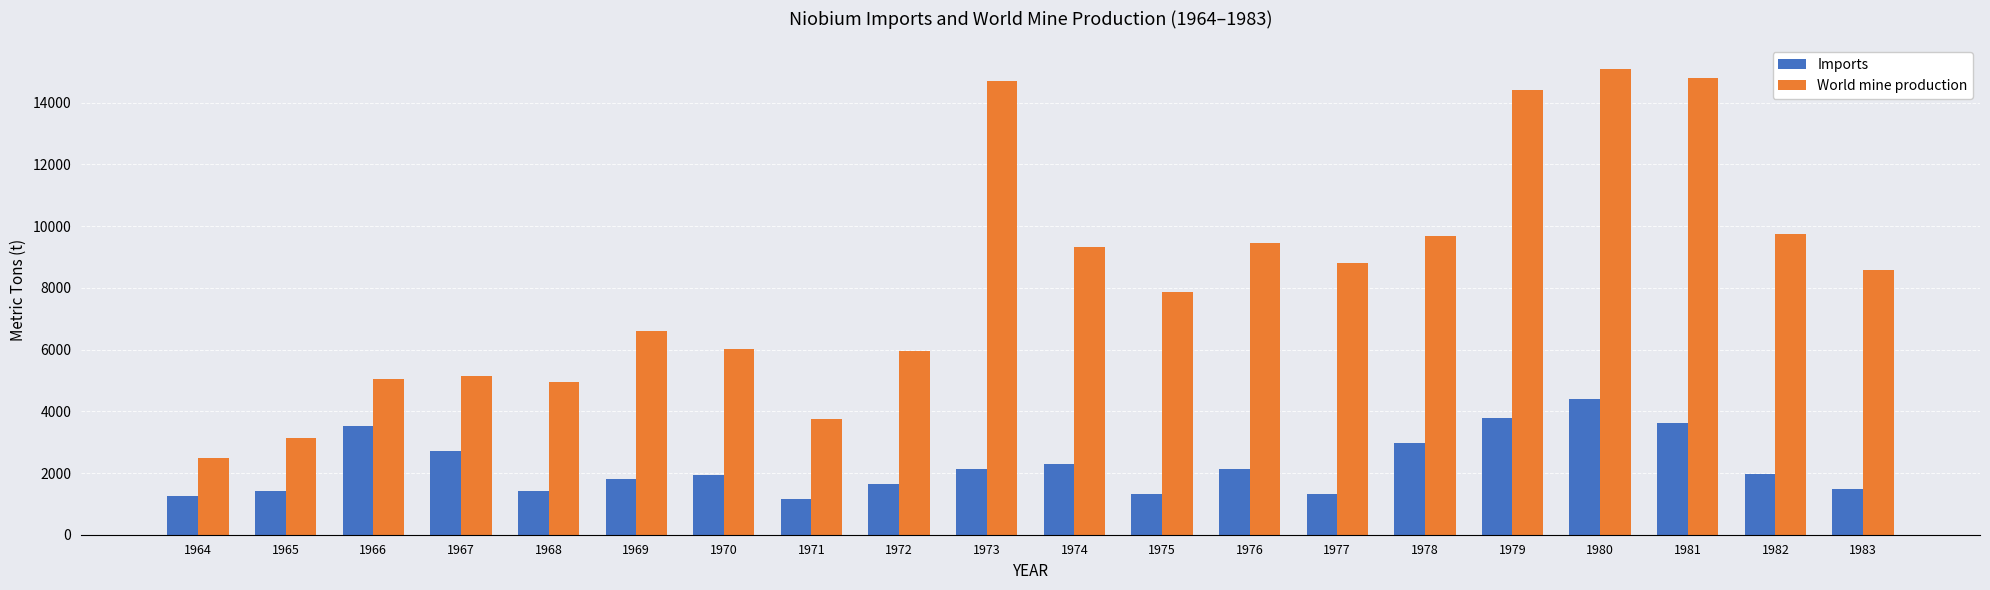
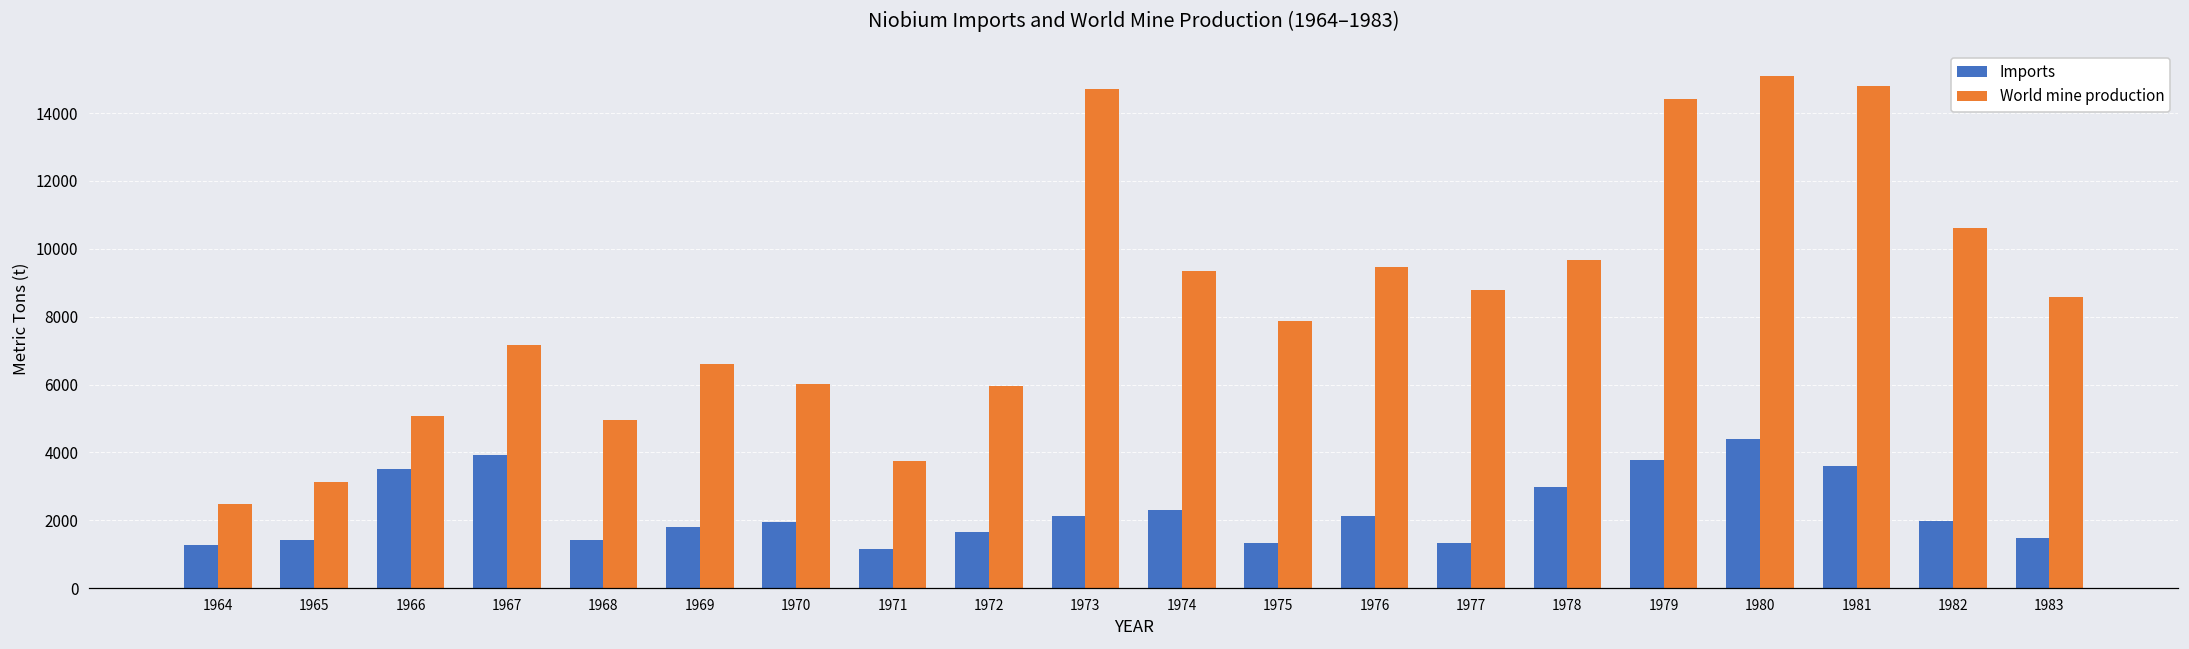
Imports, 1967: 2700 -> 3900
World mine production, 1967: 5200 -> 7200
World mine production, 1982: 9700 -> 10600
